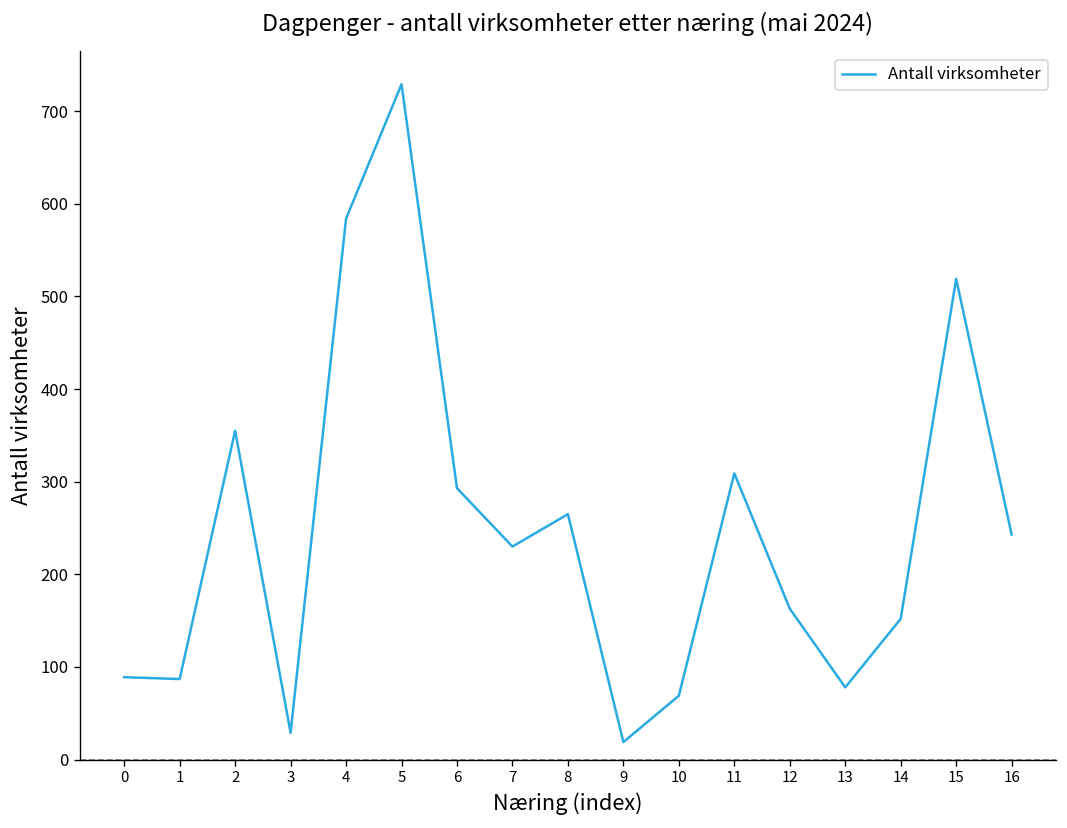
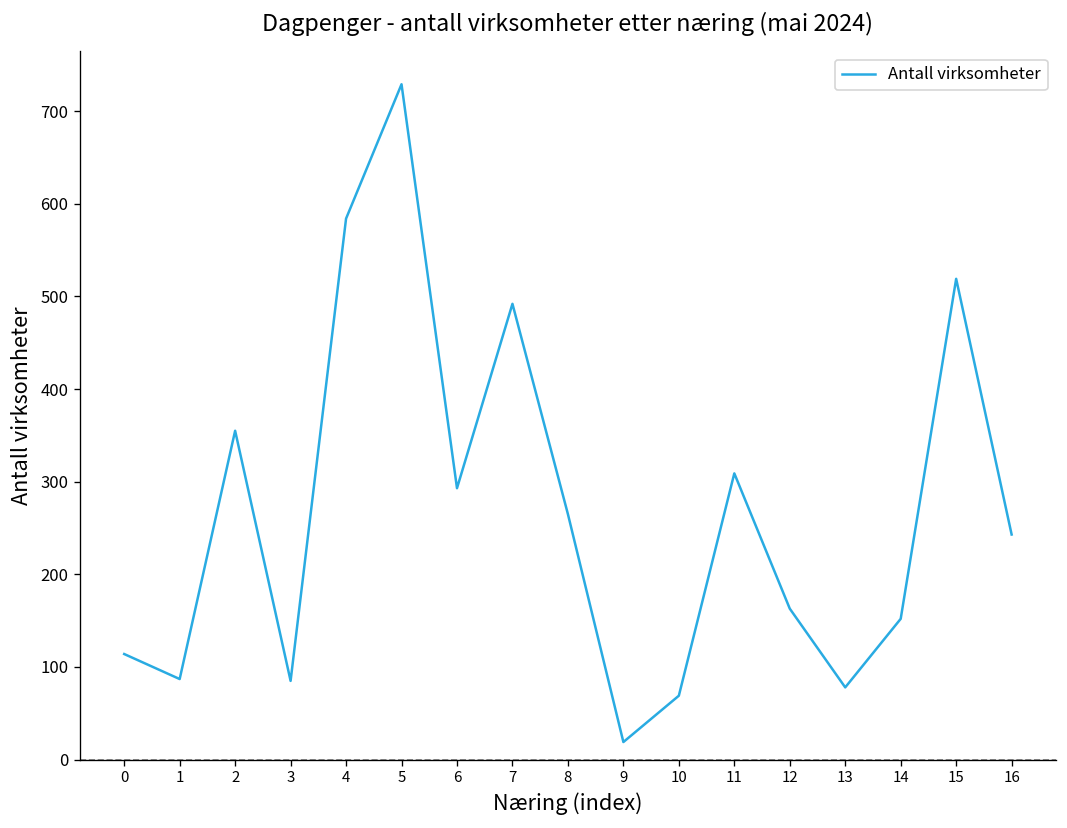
0: 90 -> 110
3: 30 -> 90
7: 230 -> 490
